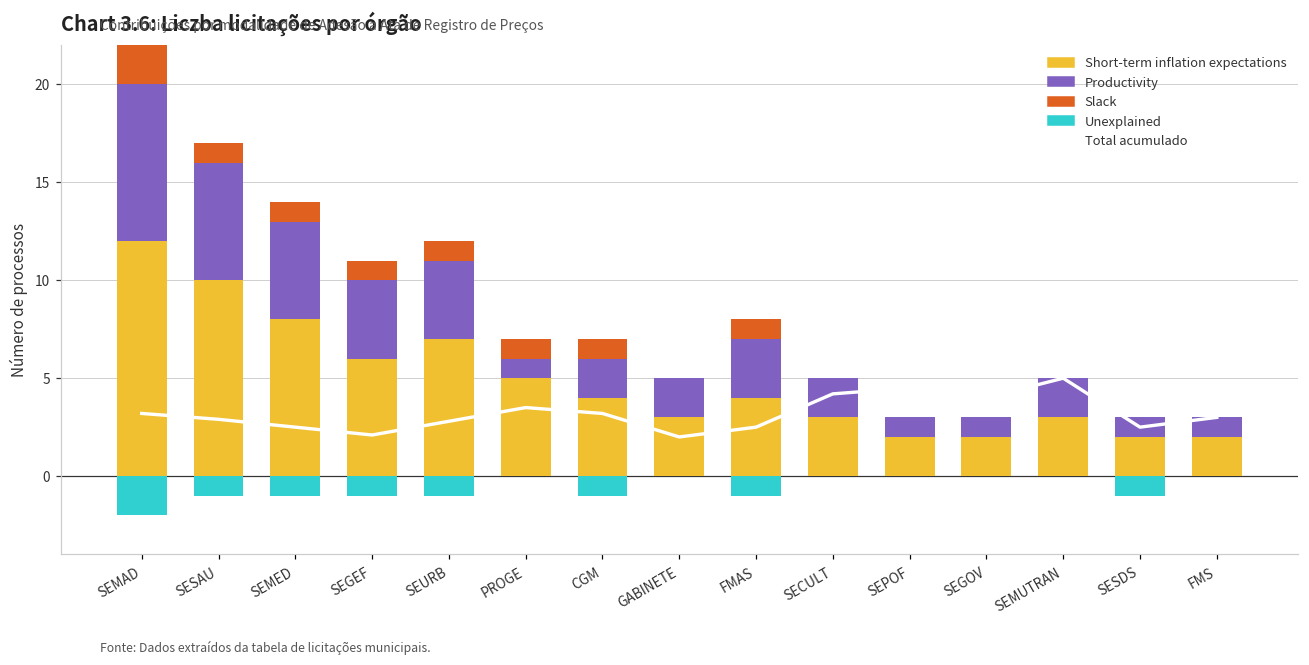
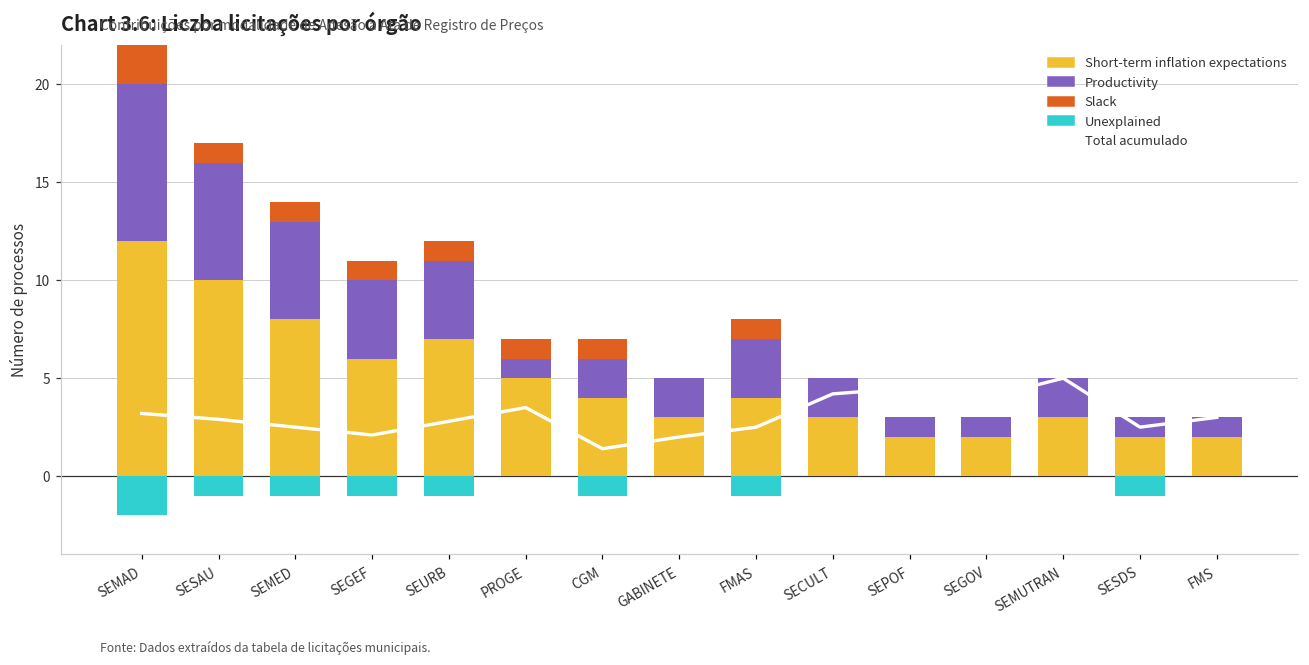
Total acumulado, CGM: 3.2 -> 1.4
